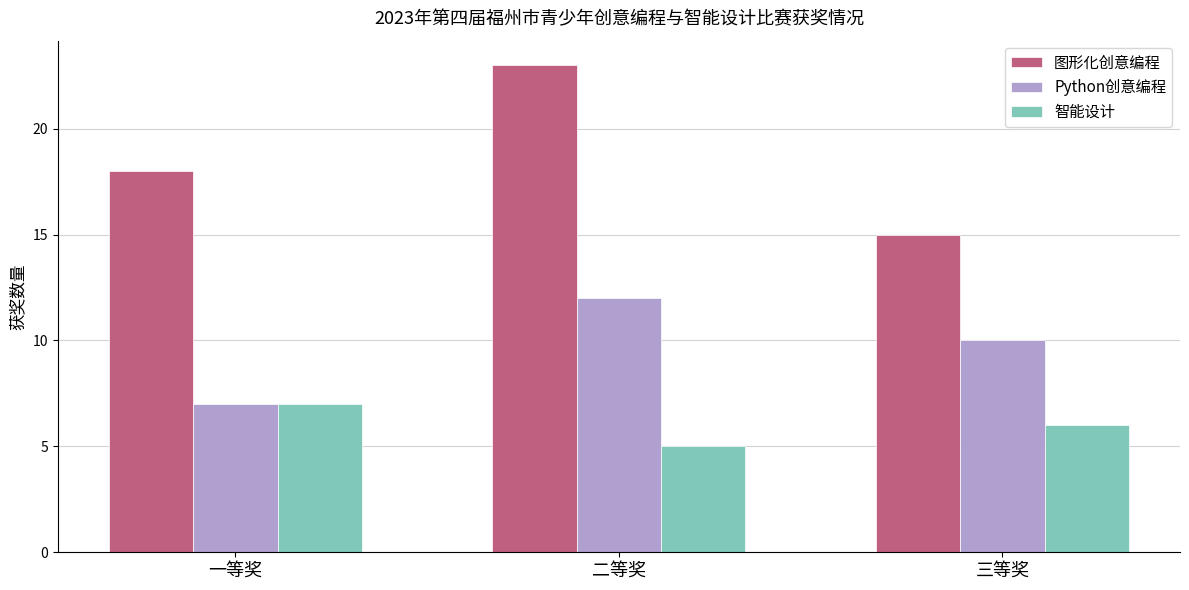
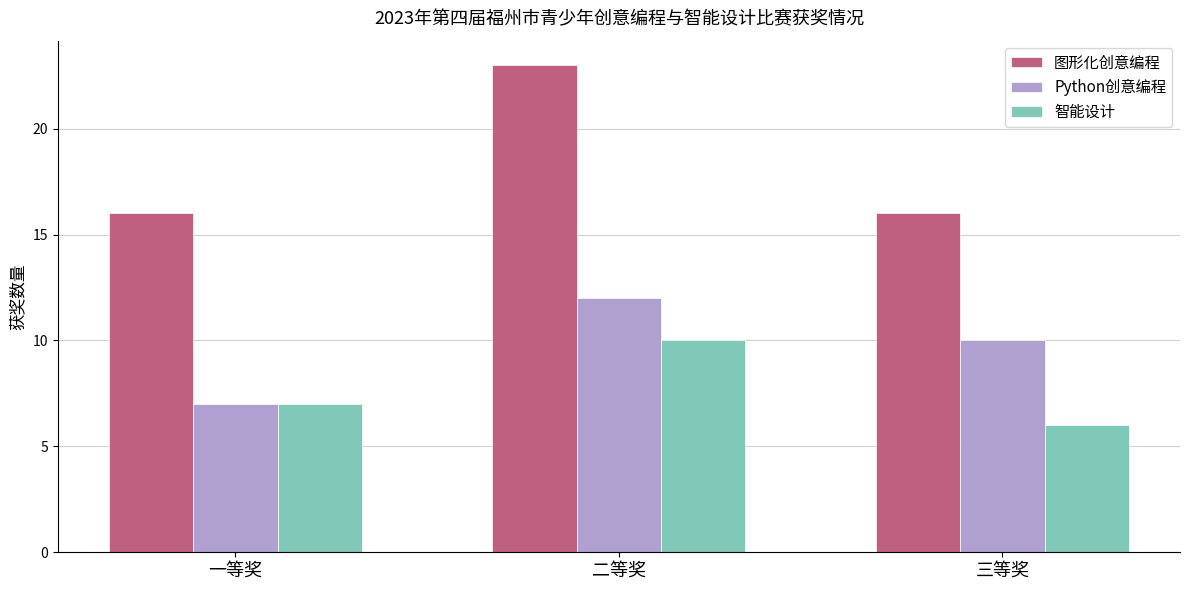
图形化创意编程, 一等奖: 18 -> 16
智能设计, 二等奖: 5 -> 10
图形化创意编程, 三等奖: 15 -> 16
